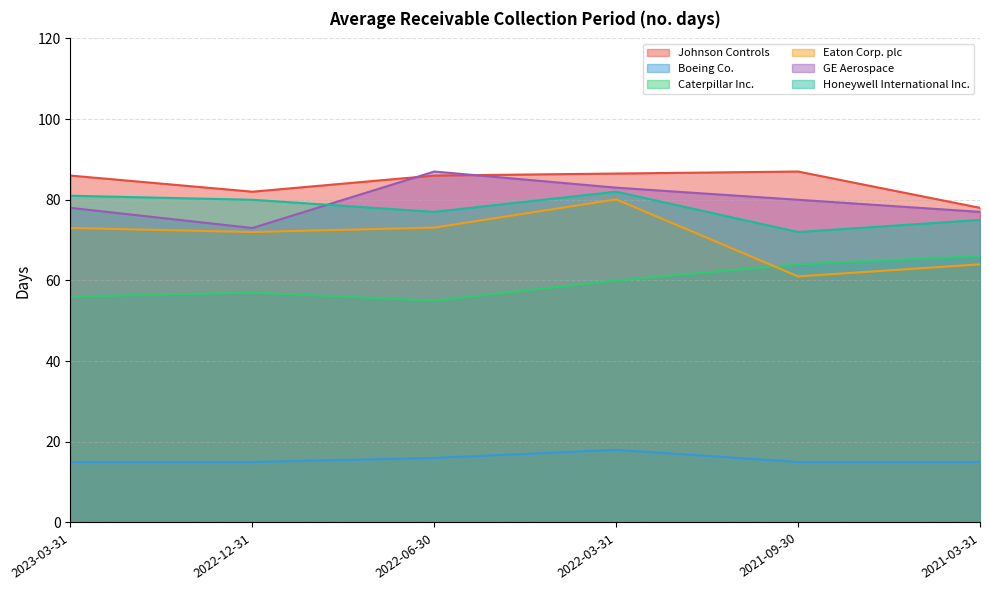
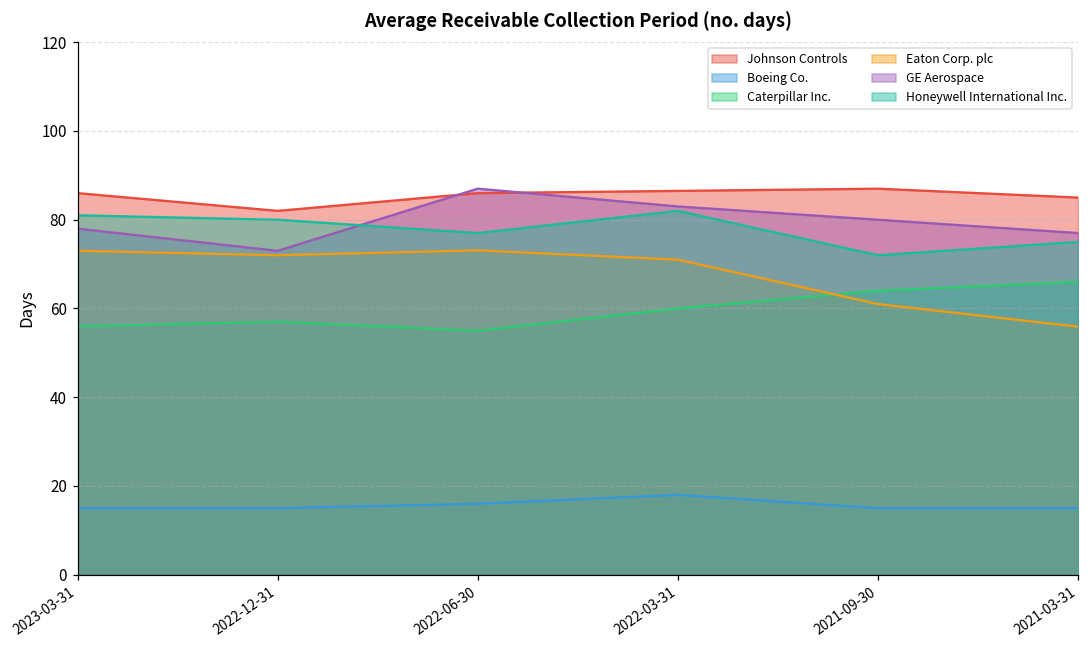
Eaton Corp. plc, 2022-03-31: 80 -> 71
Johnson Controls, 2021-03-31: 78 -> 85
Eaton Corp. plc, 2021-03-31: 64 -> 56
